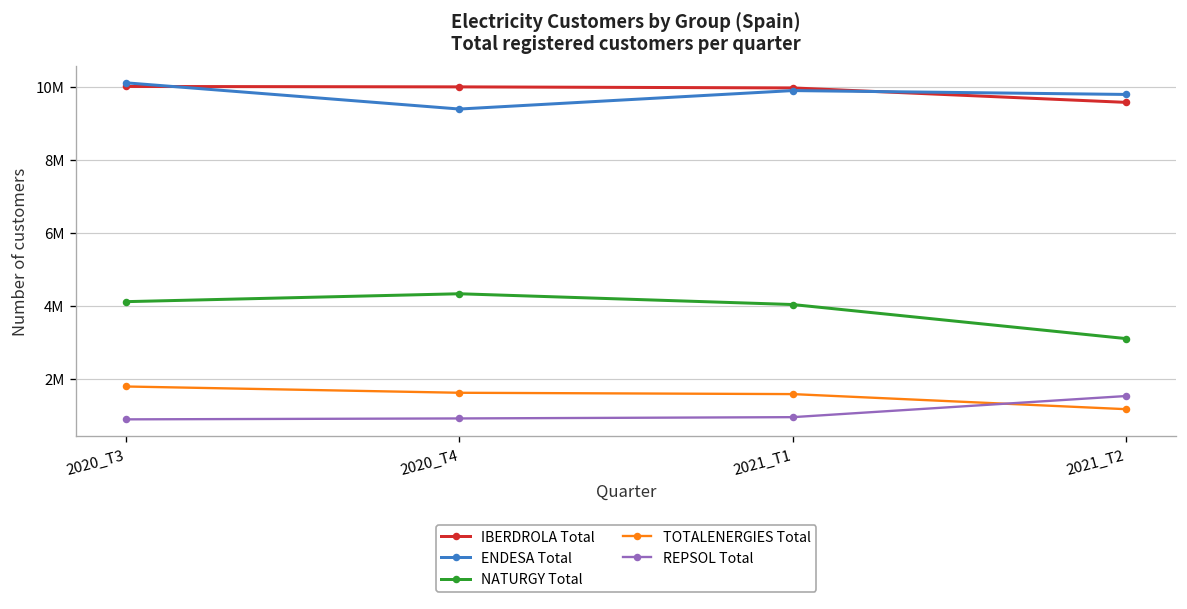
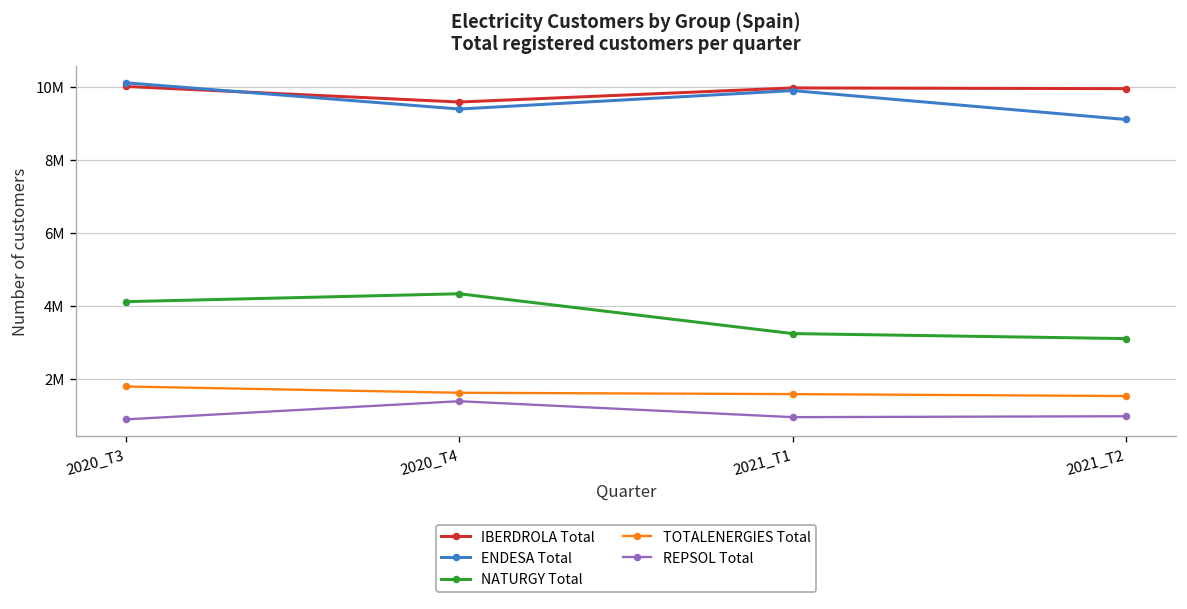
IBERDROLA Total, 2020_T4: 10000000 -> 9600000
REPSOL Total, 2020_T4: 900000 -> 1400000
NATURGY Total, 2021_T1: 4000000 -> 3200000
IBERDROLA Total, 2021_T2: 9600000 -> 9900000
ENDESA Total, 2021_T2: 9800000 -> 9100000
TOTALENERGIES Total, 2021_T2: 1200000 -> 1500000
REPSOL Total, 2021_T2: 1500000 -> 1000000
